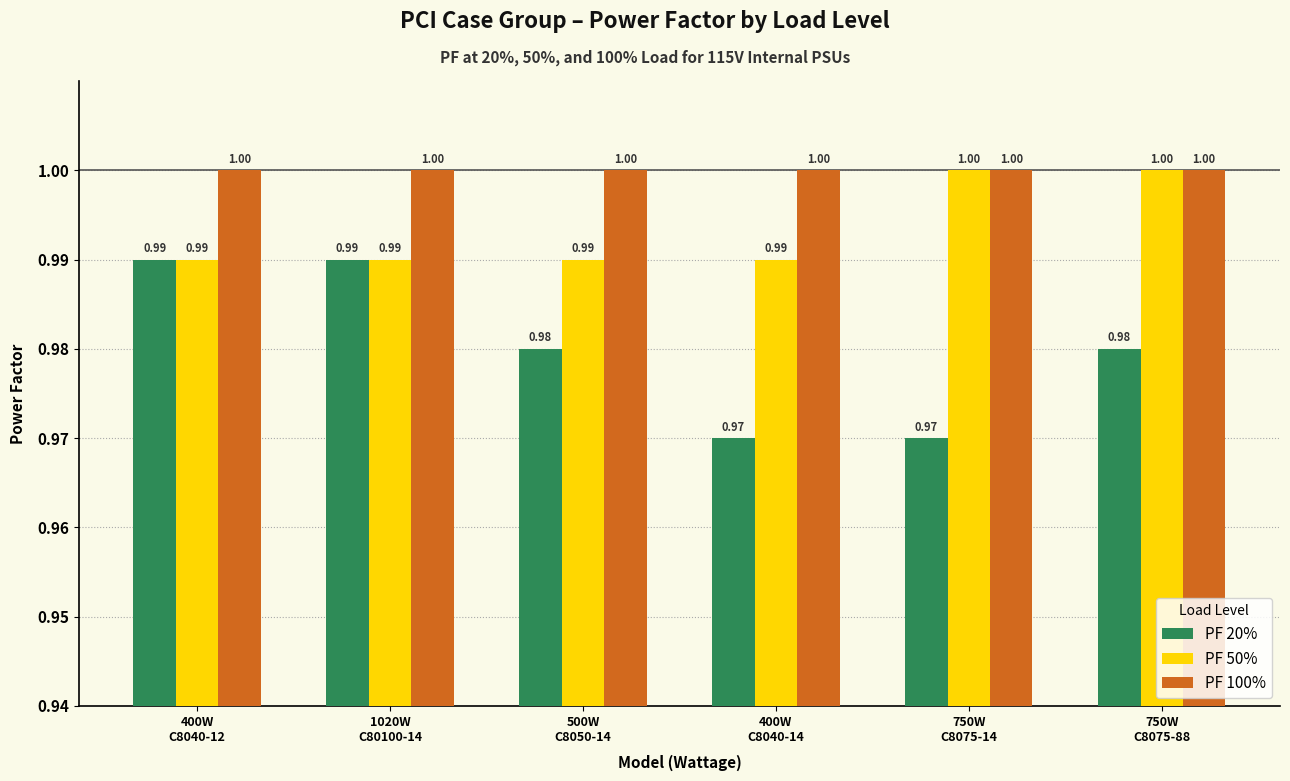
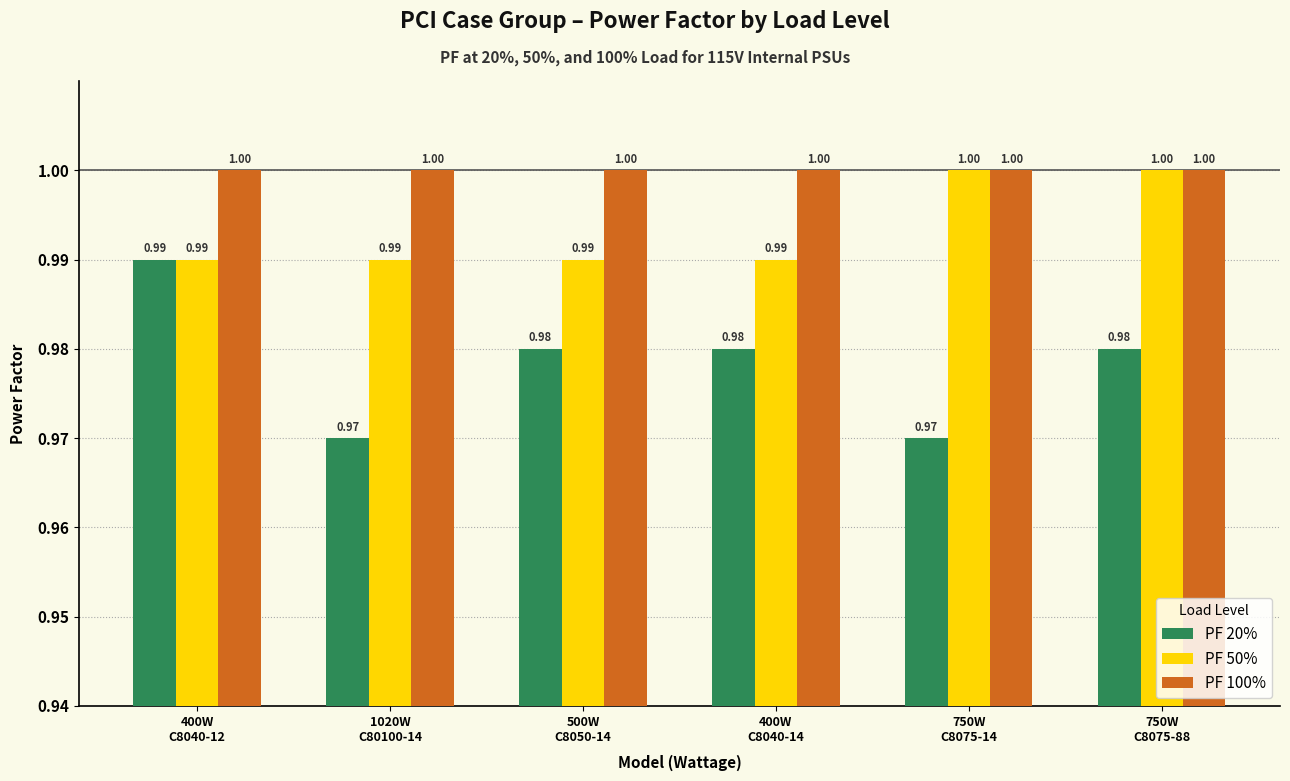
PF 20%, 1020W C80100-14: 0.99 -> 0.97
PF 20%, 400W C8040-14: 0.97 -> 0.98
